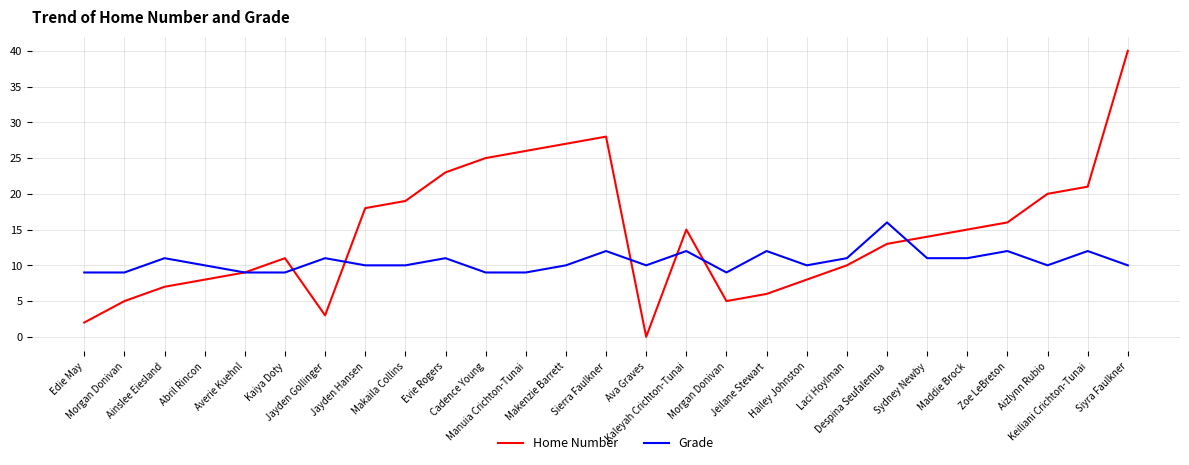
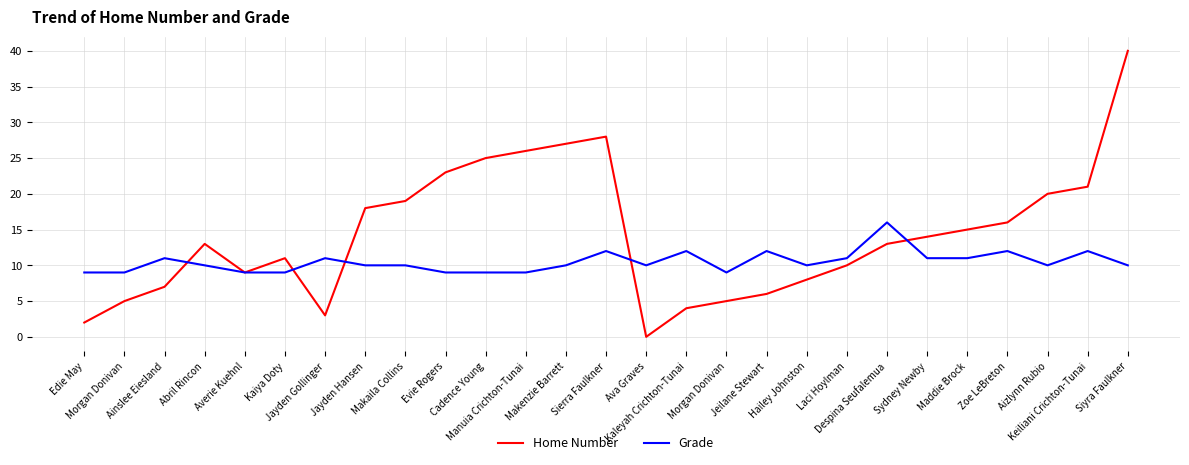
Home Number, Abril Rincon: 8 -> 13
Grade, Evie Rogers: 11 -> 9
Home Number, Kaleyah Crichton-Tunai: 15 -> 4
